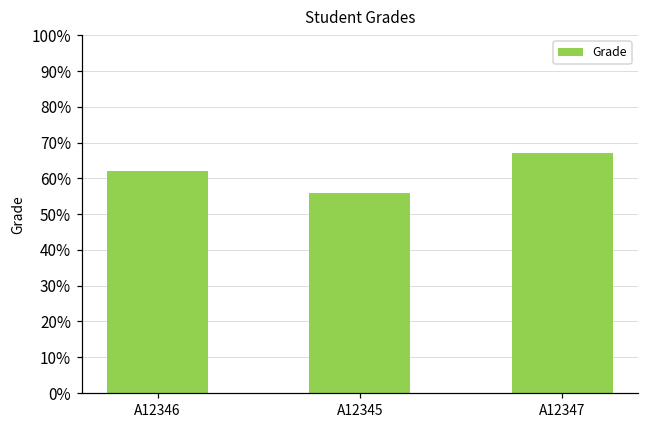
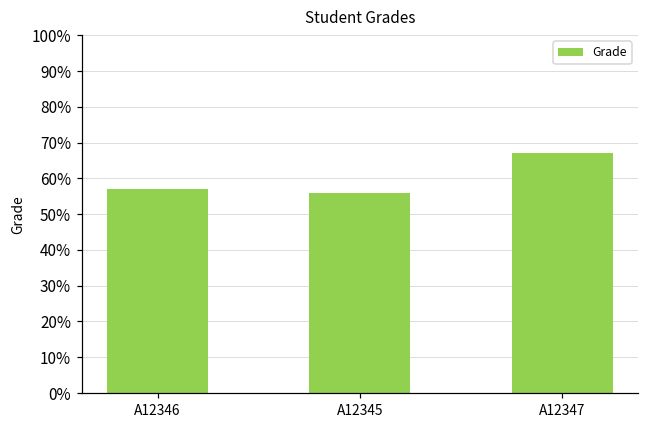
A12346: 62% -> 57%
